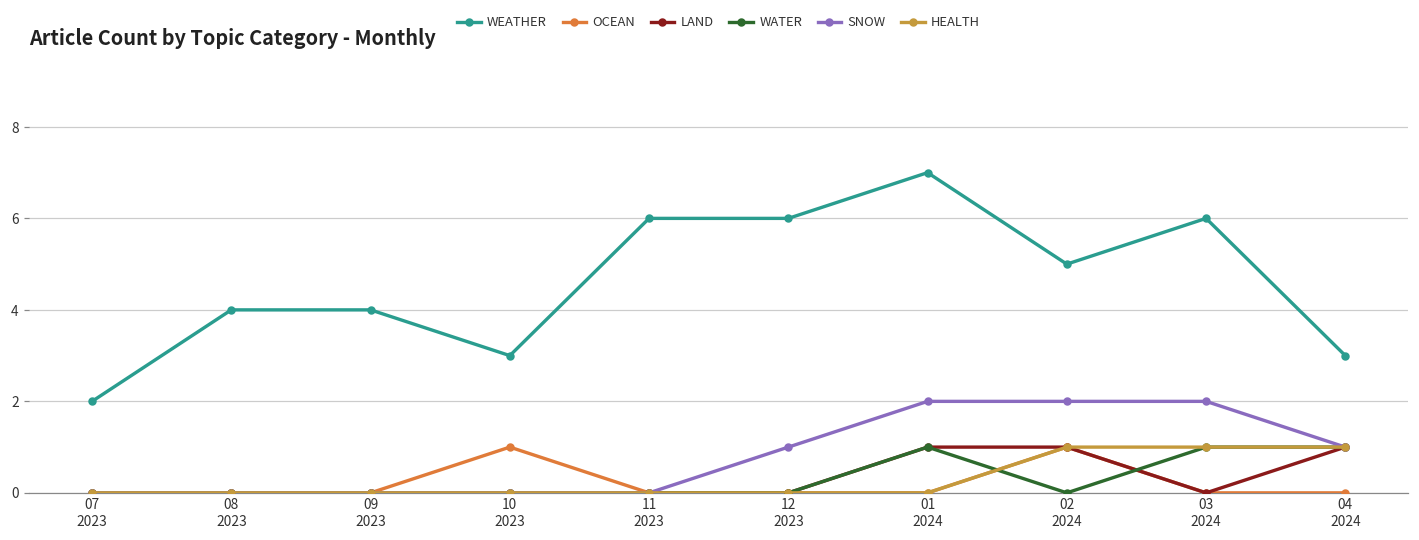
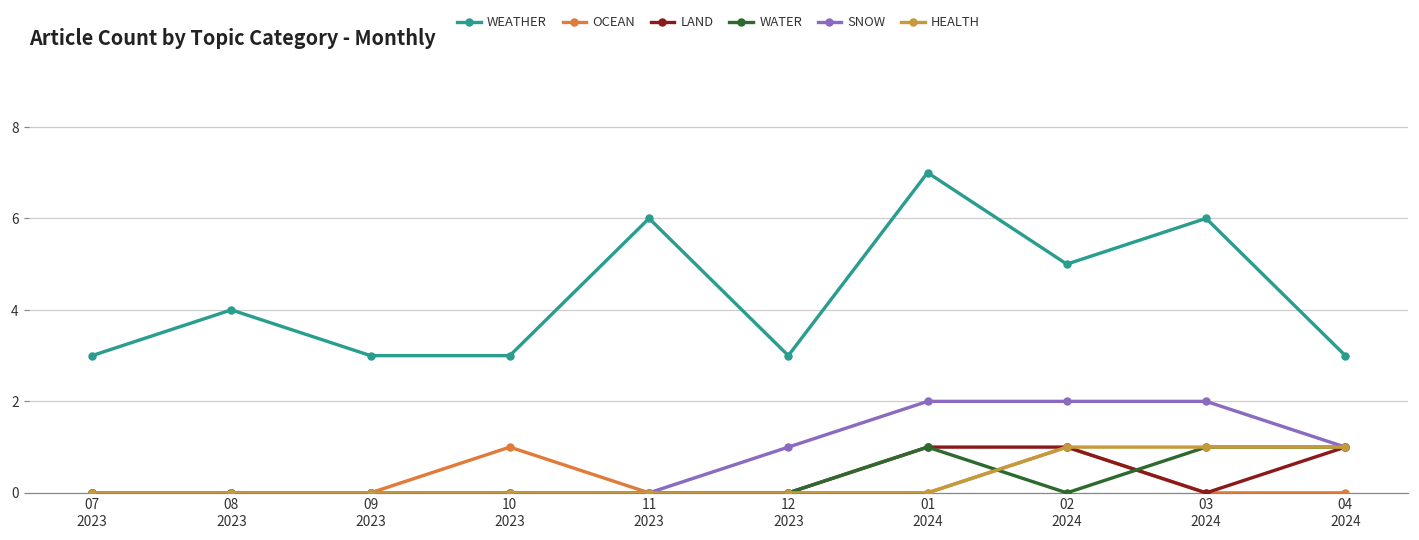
WEATHER, 07 2023: 2 -> 3
WEATHER, 09 2023: 4 -> 3
WEATHER, 12 2023: 6 -> 3
